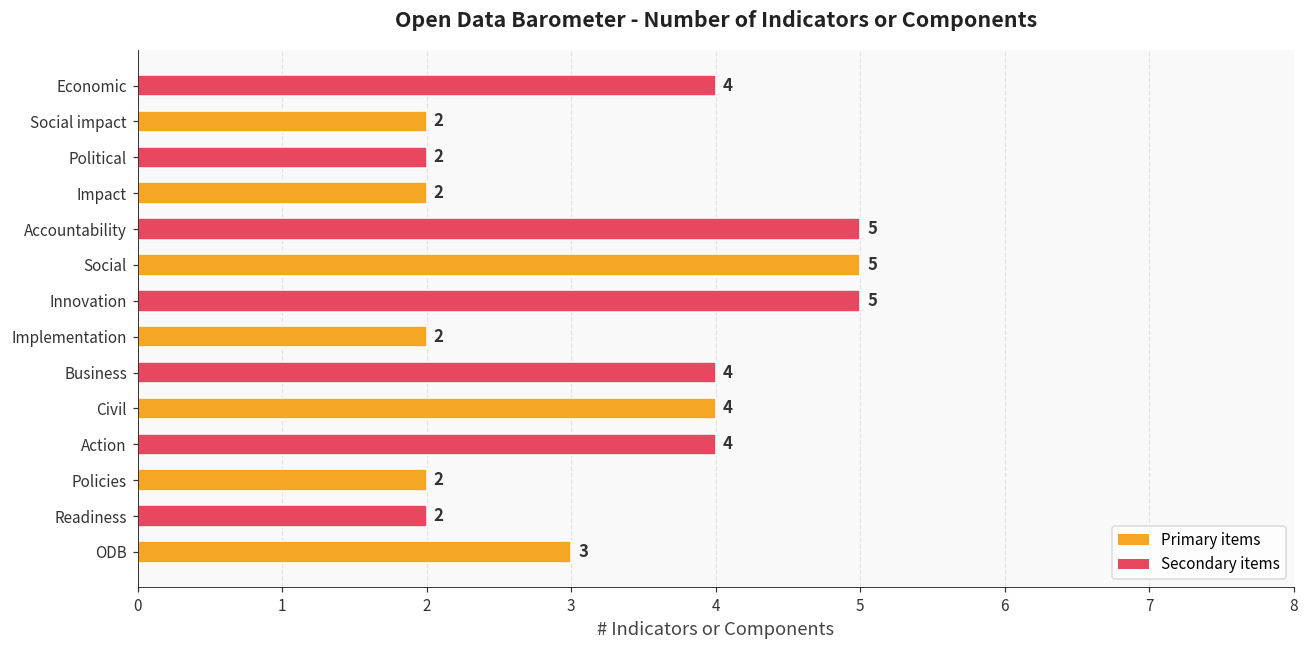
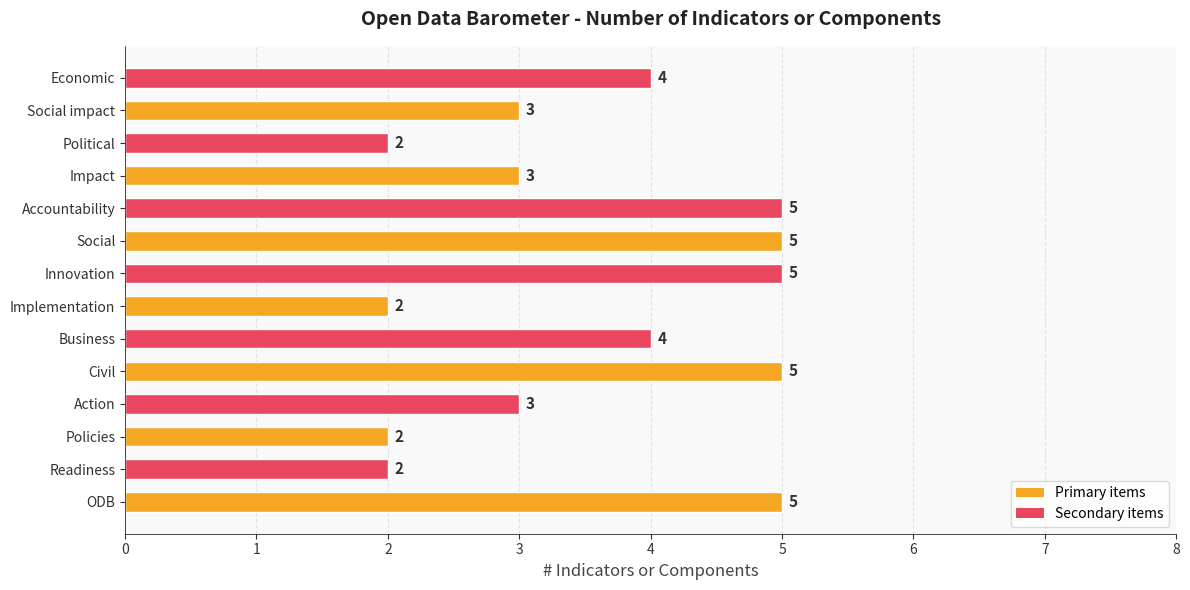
Social impact: 2 -> 3
Impact: 2 -> 3
Civil: 4 -> 5
Action: 4 -> 3
ODB: 3 -> 5
